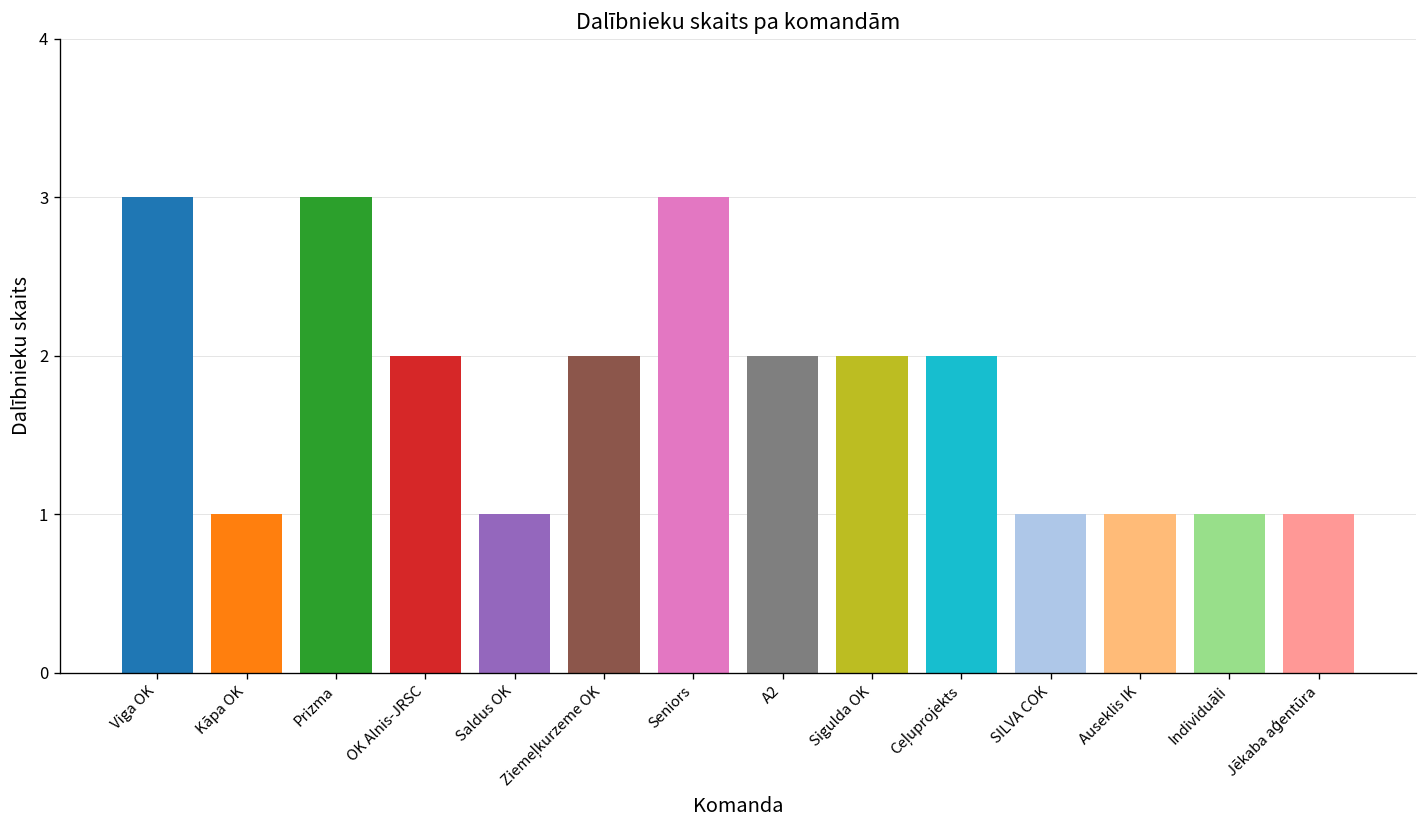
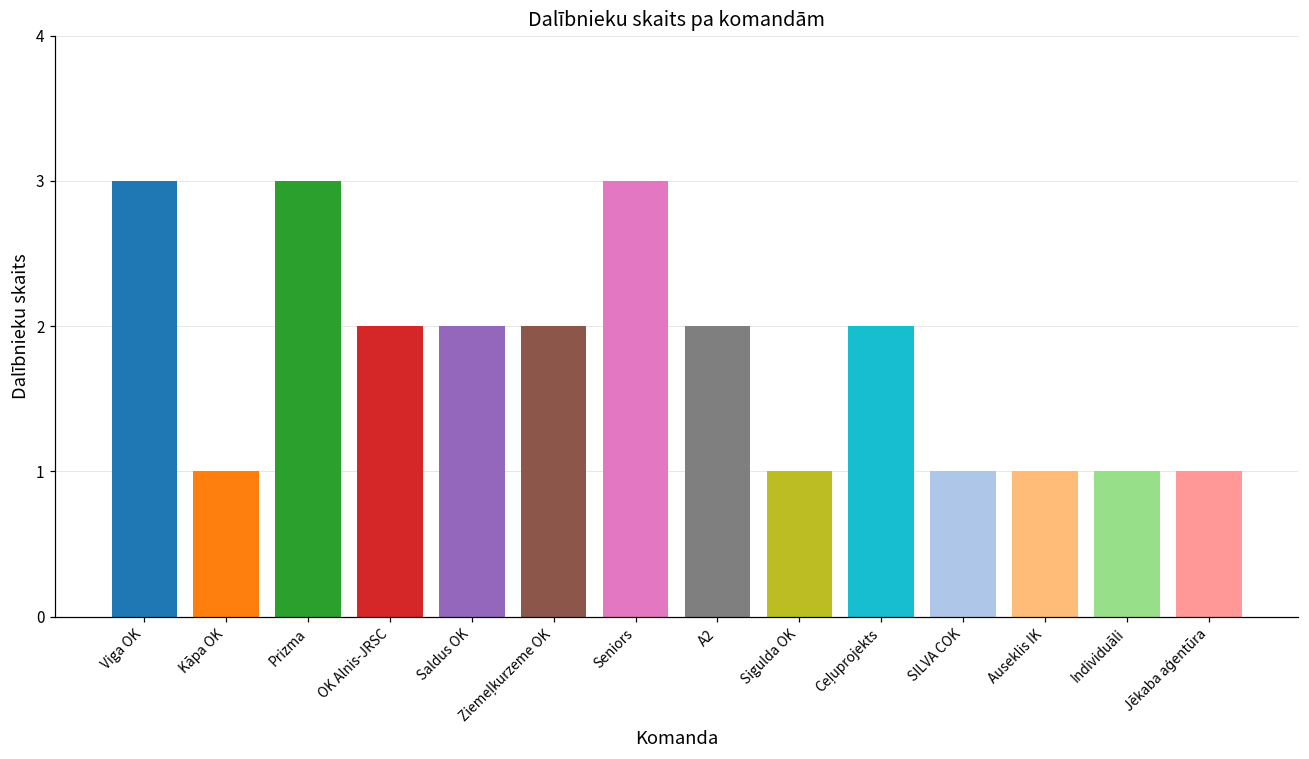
Saldus OK: 1 -> 2
Sigulda OK: 2 -> 1
